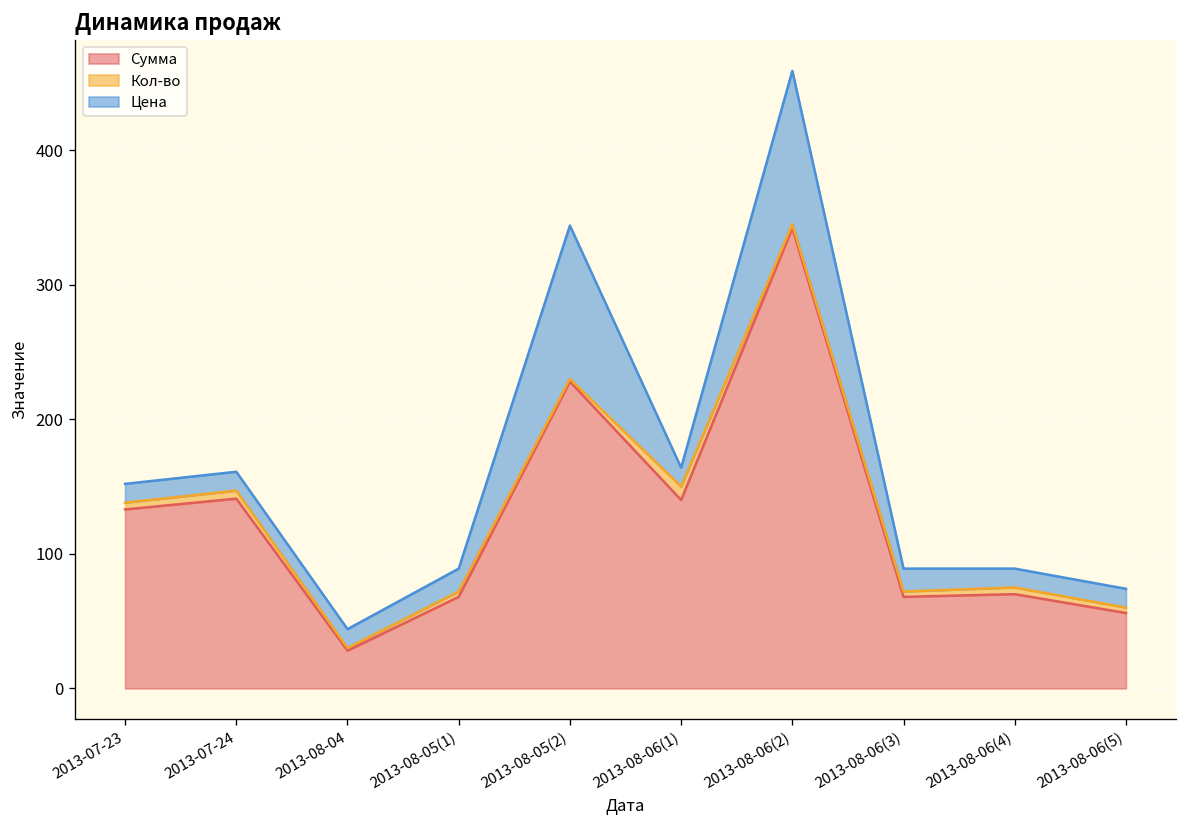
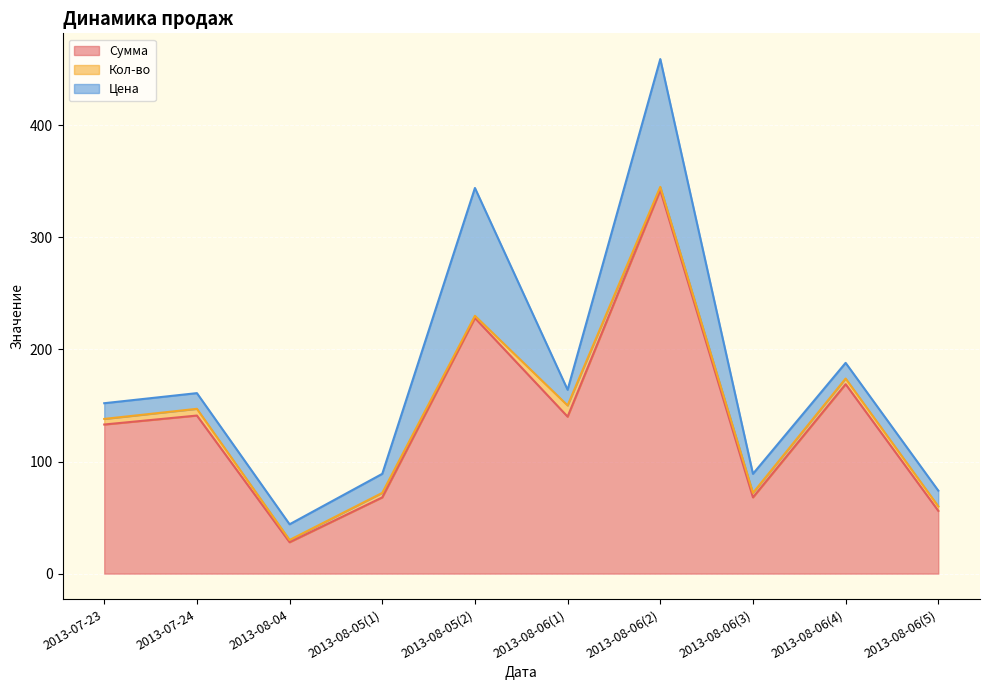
Сумма, 2013-08-06(4): 70 -> 169
